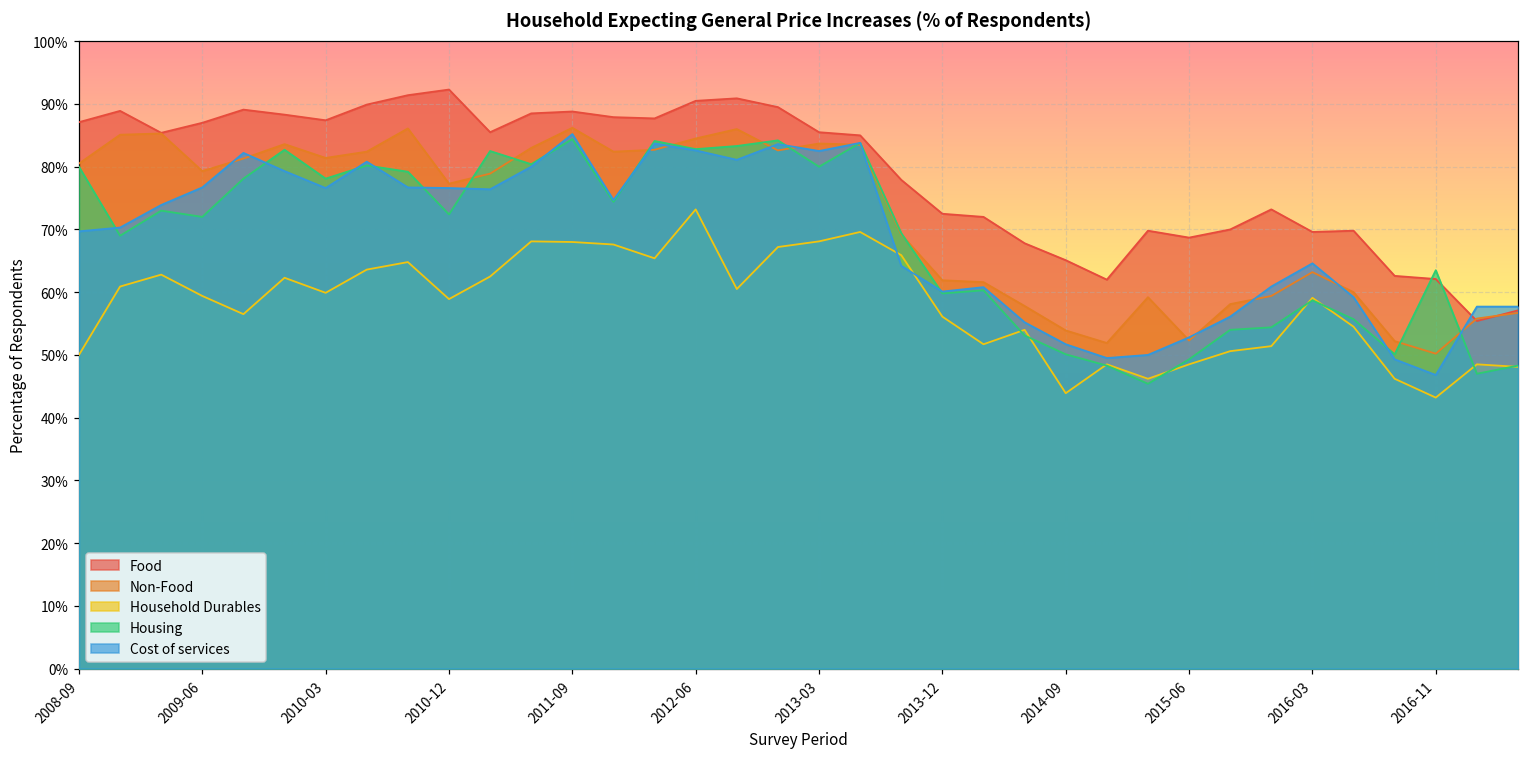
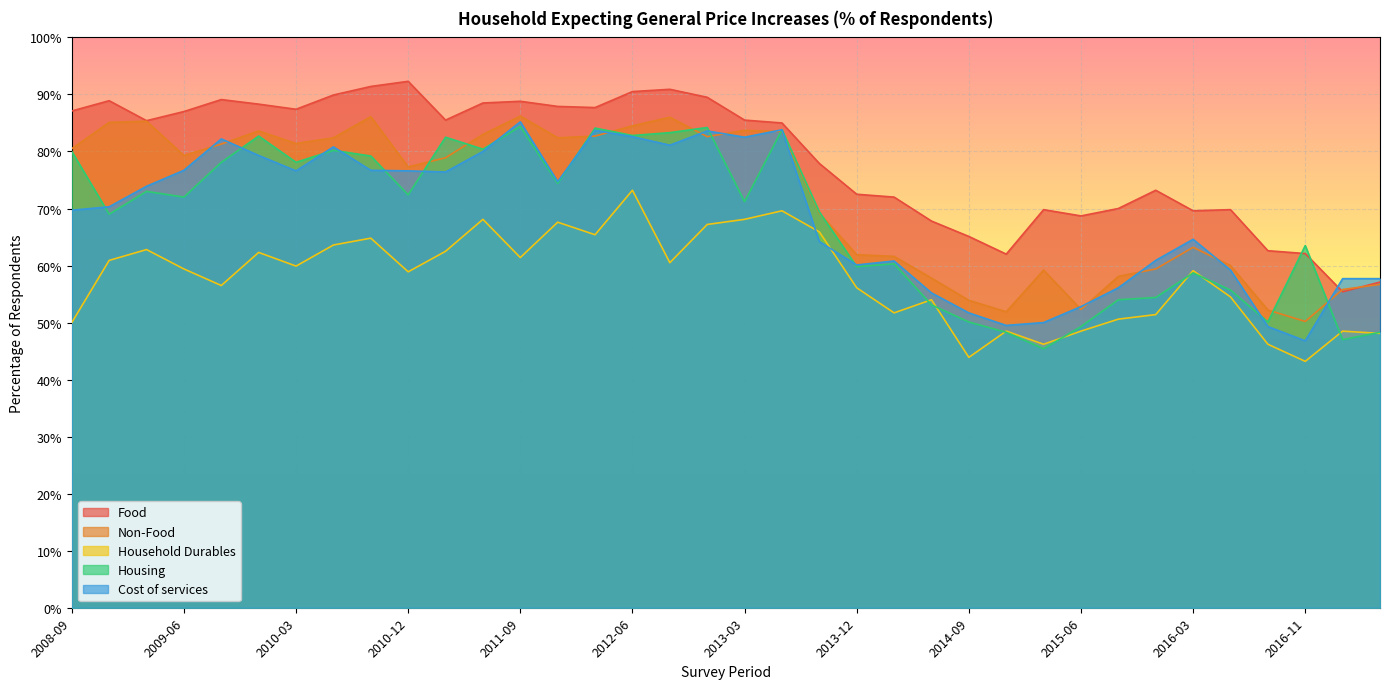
Household Durables, 2011-09: 68% -> 61%
Housing, 2013-03: 80% -> 71%
